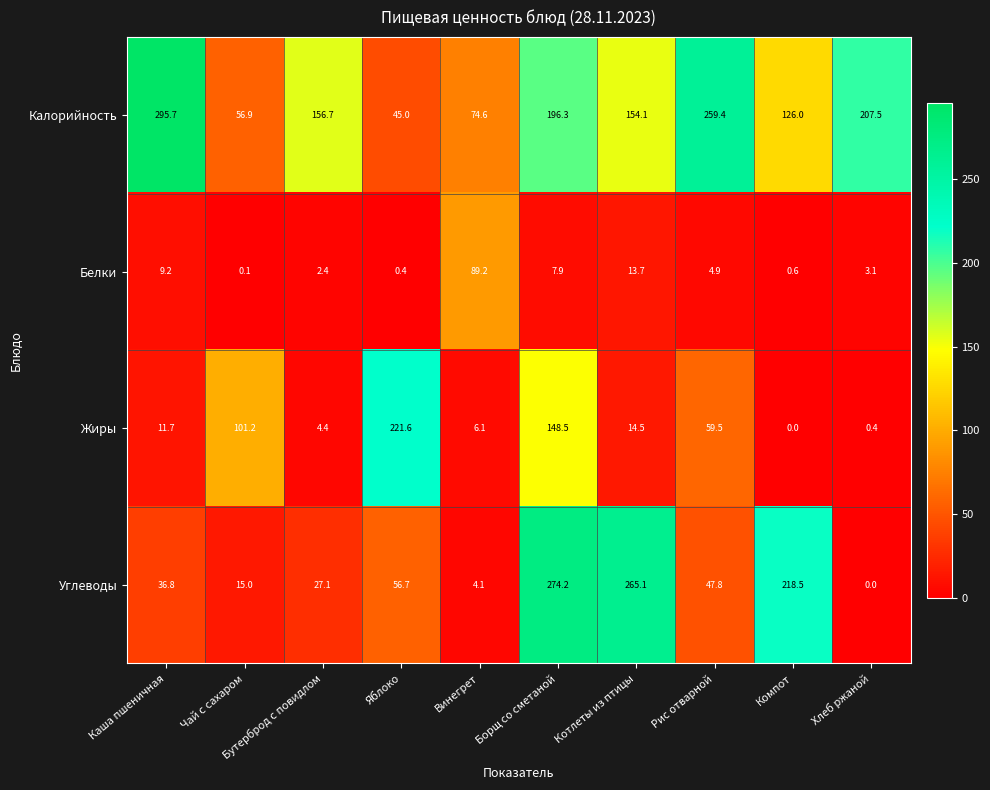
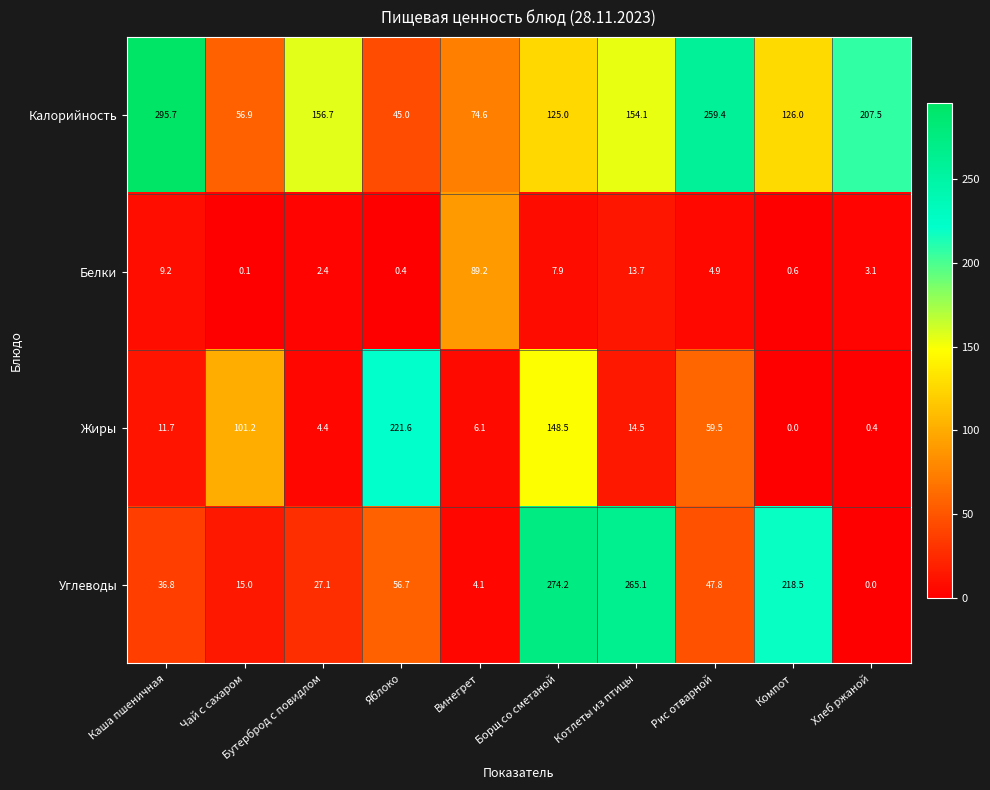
Калорийность, Борщ со сметаной: 196.3 -> 125.0
